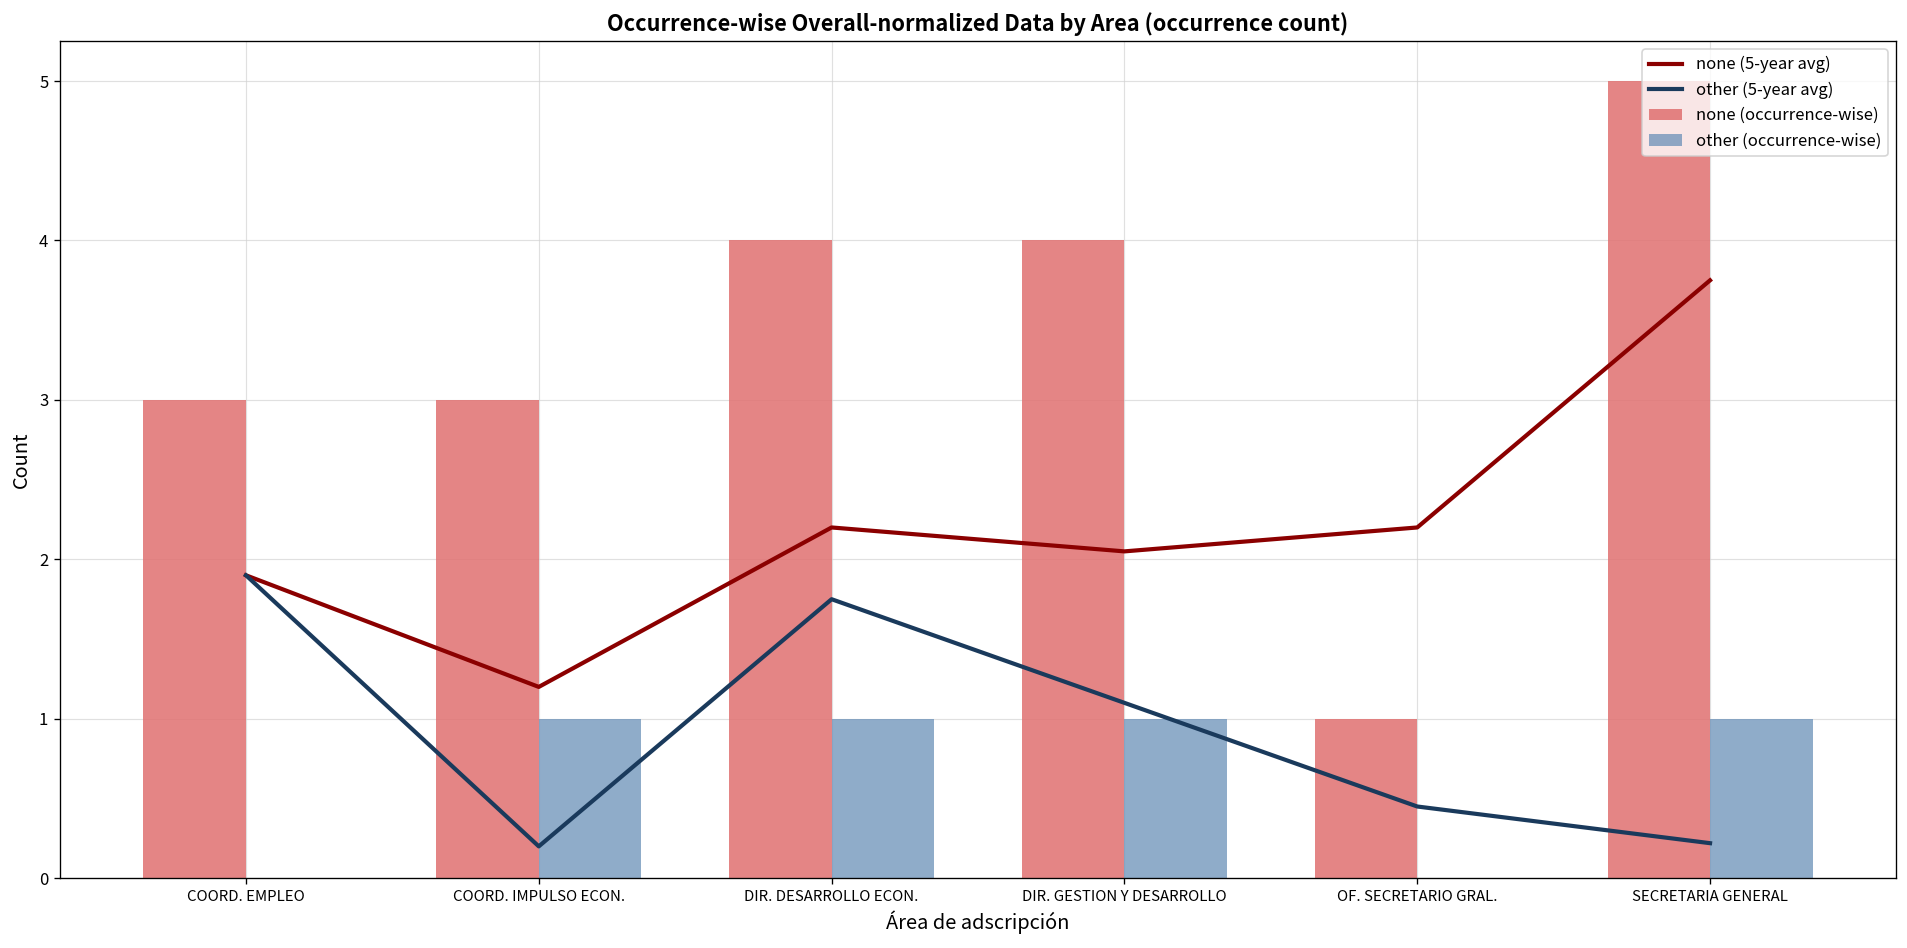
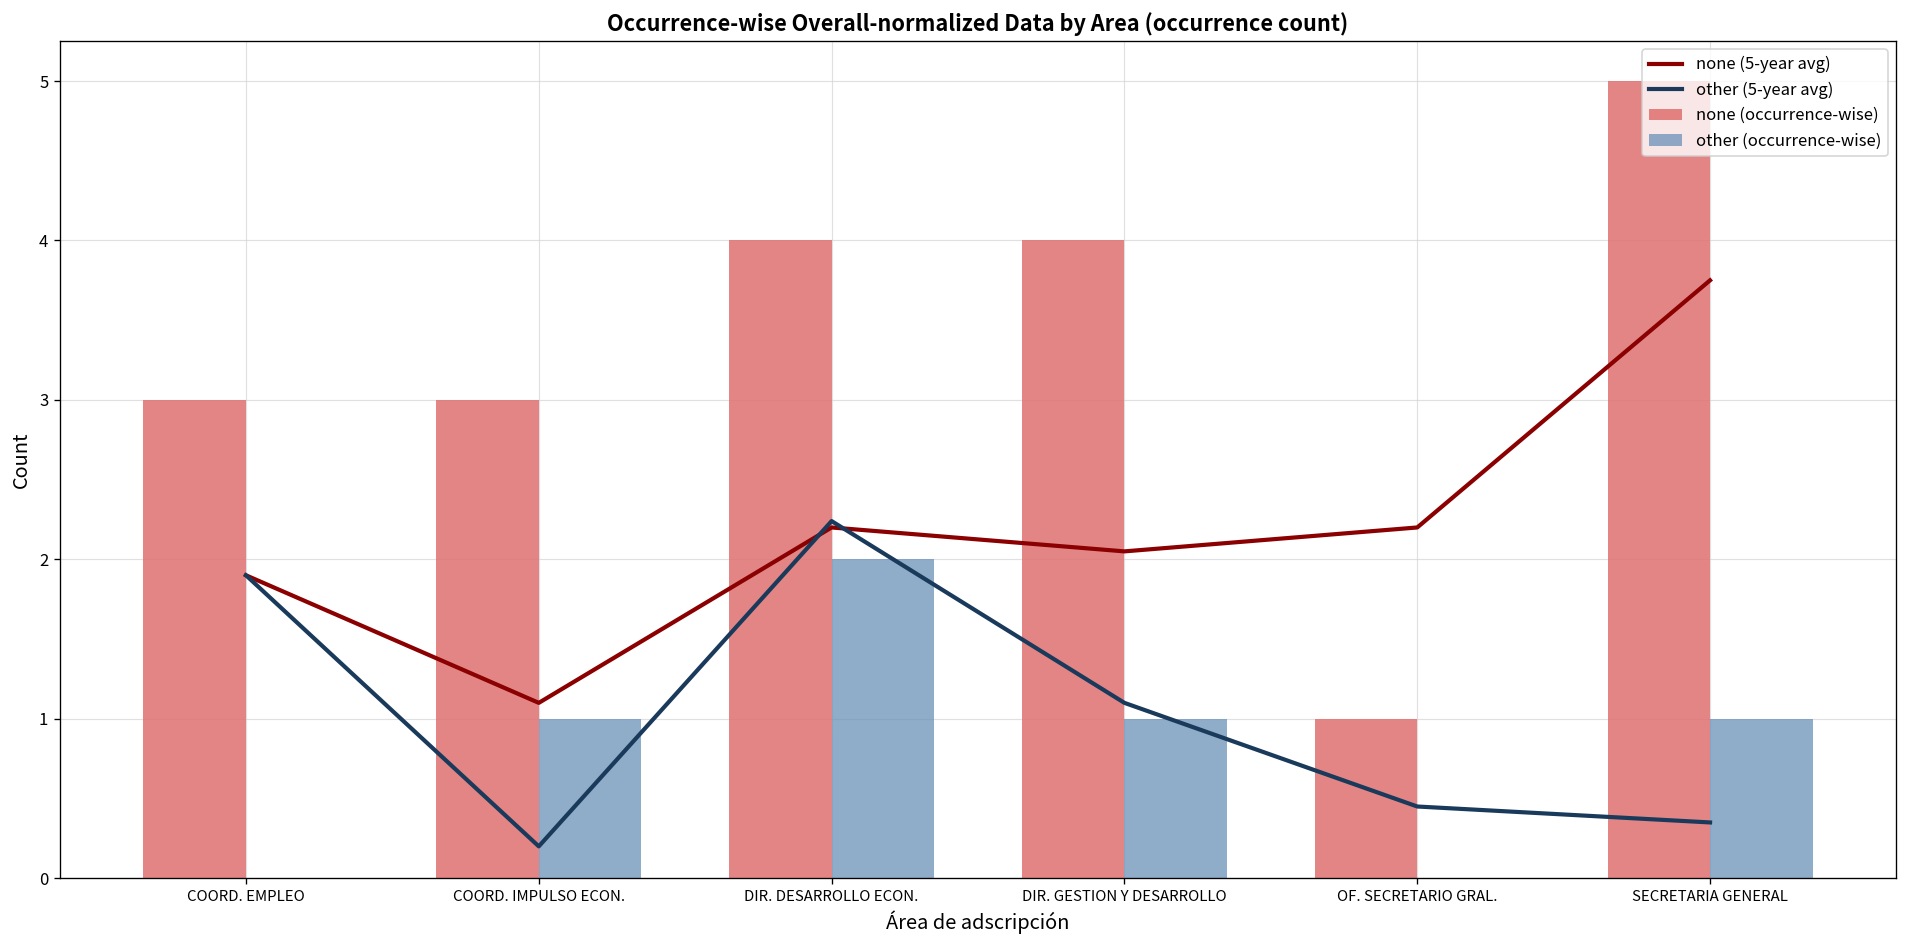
none (5-year avg), COORD. IMPULSO ECON.: 1.2 -> 1.1
other (5-year avg), DIR. DESARROLLO ECON.: 1.75 -> 2.24
other (occurrence-wise), DIR. DESARROLLO ECON.: 1 -> 2
other (5-year avg), SECRETARIA GENERAL: 0.22 -> 0.35
